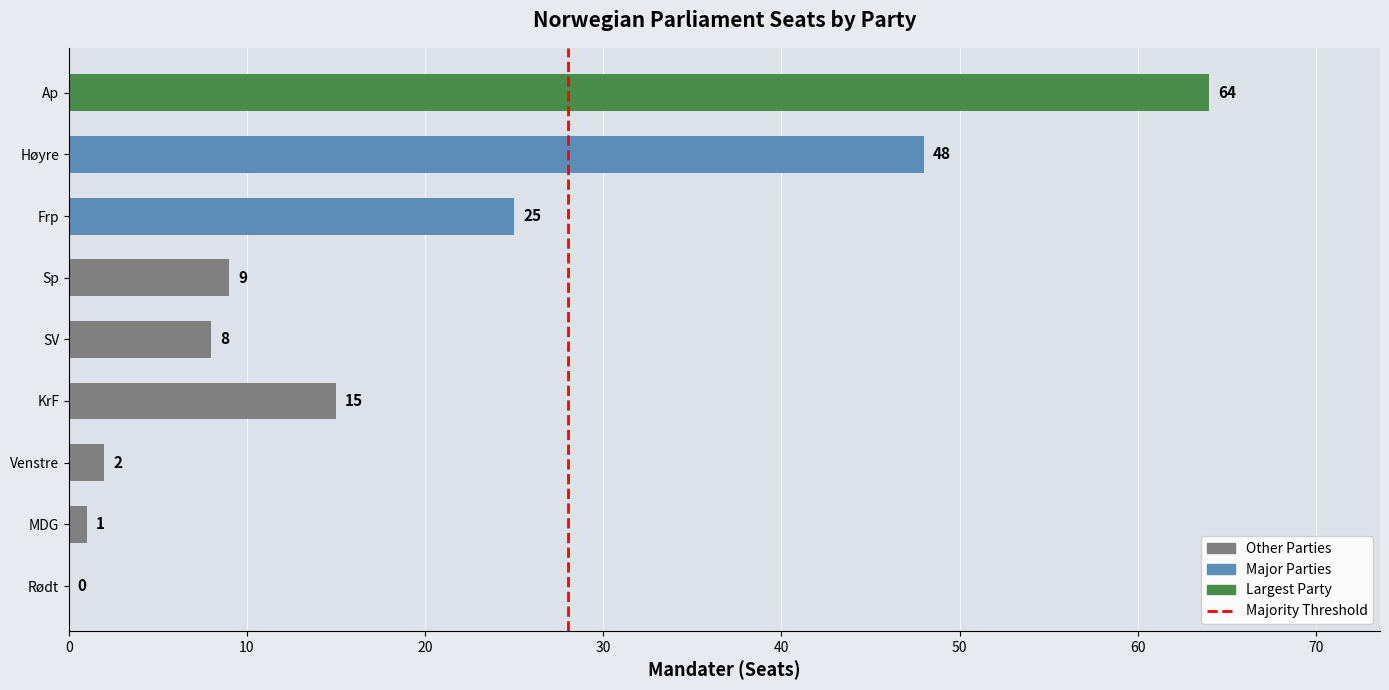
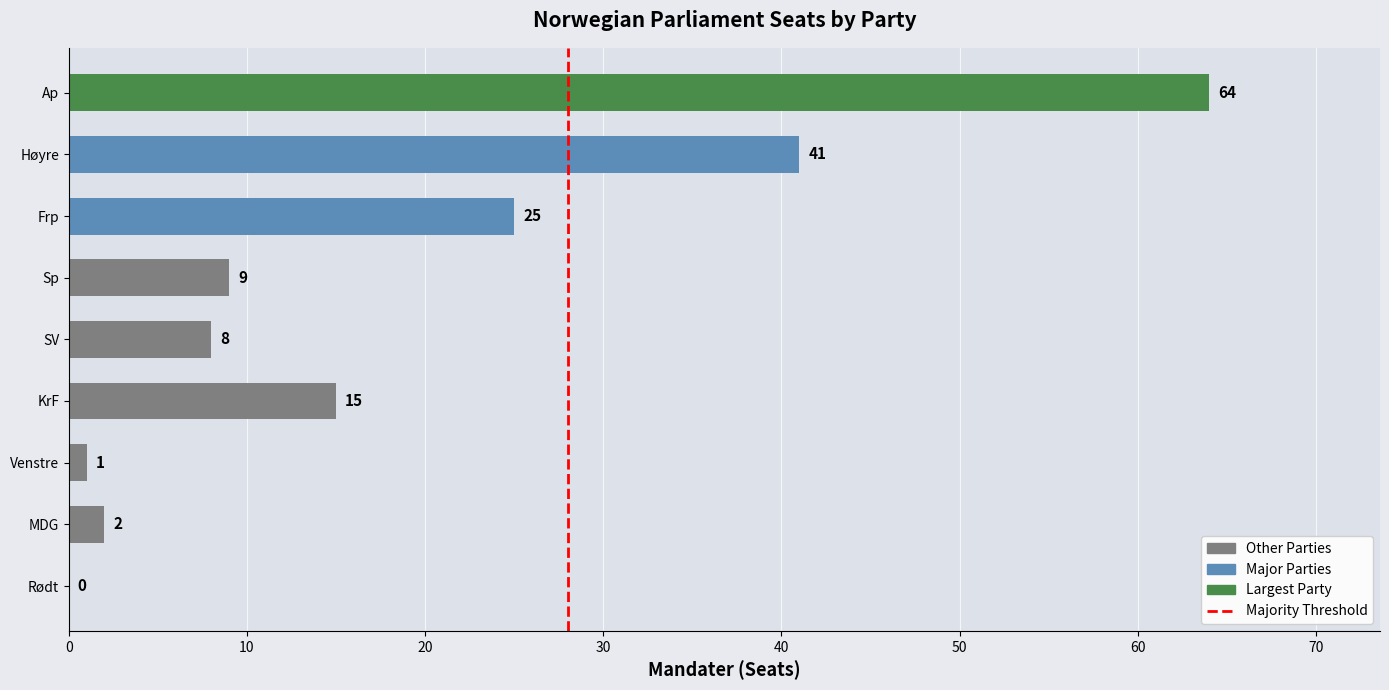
Høyre: 48 -> 41
Venstre: 2 -> 1
MDG: 1 -> 2
